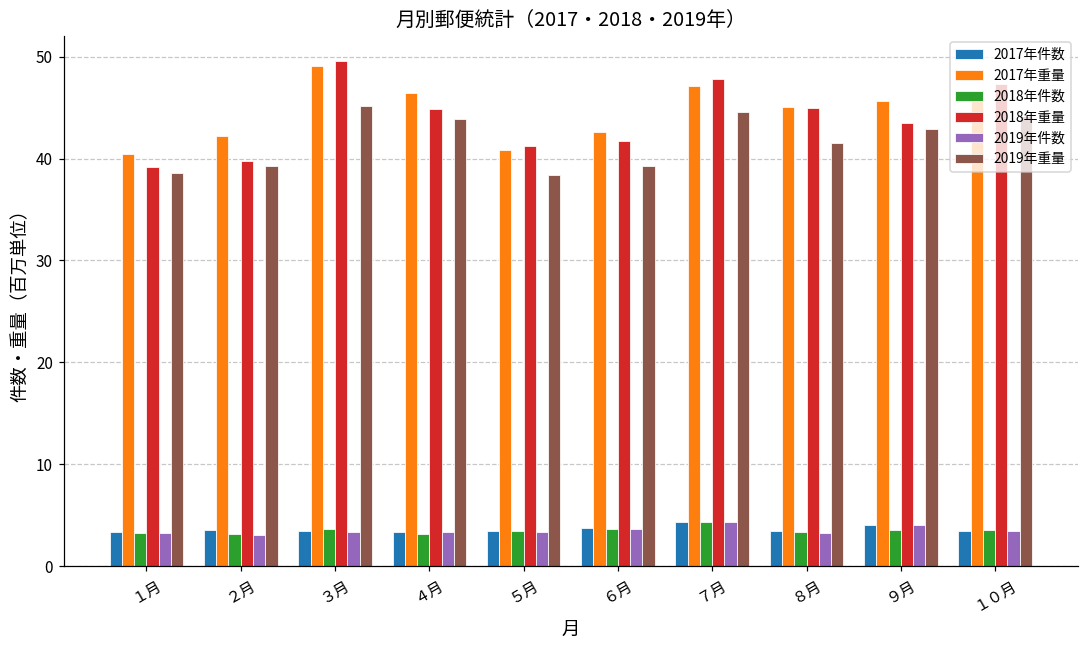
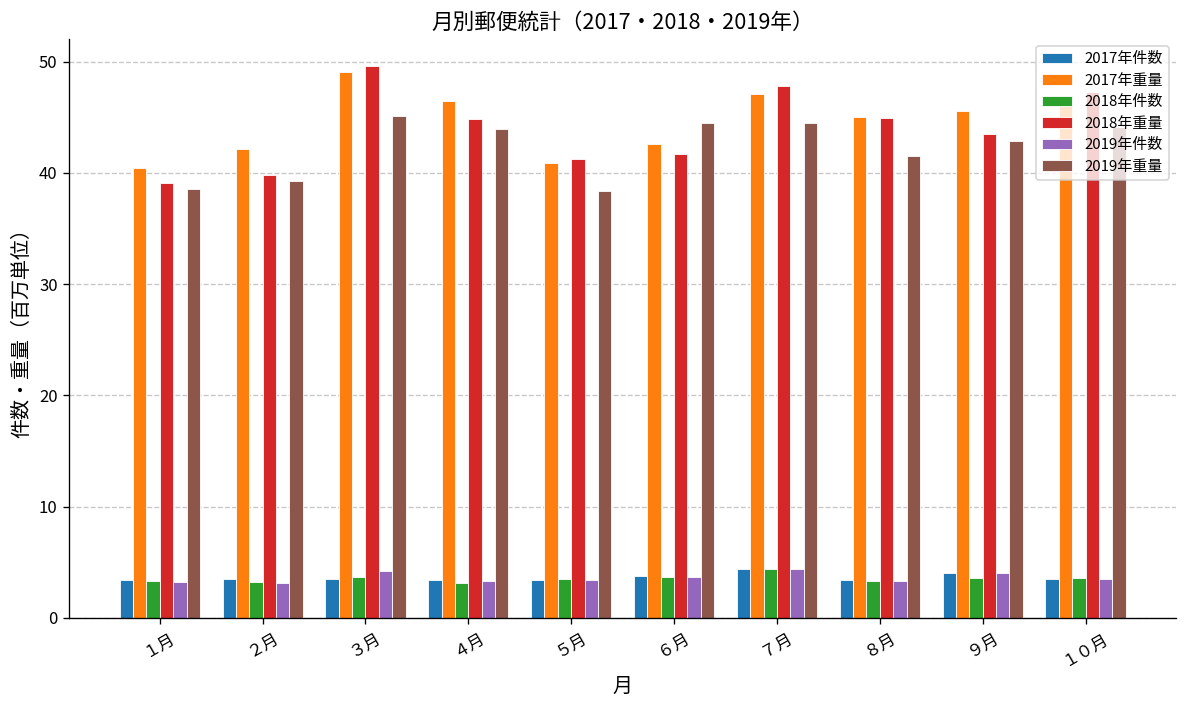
2019年件数, ３月: 3 -> 4
2019年重量, ６月: 39 -> 44
